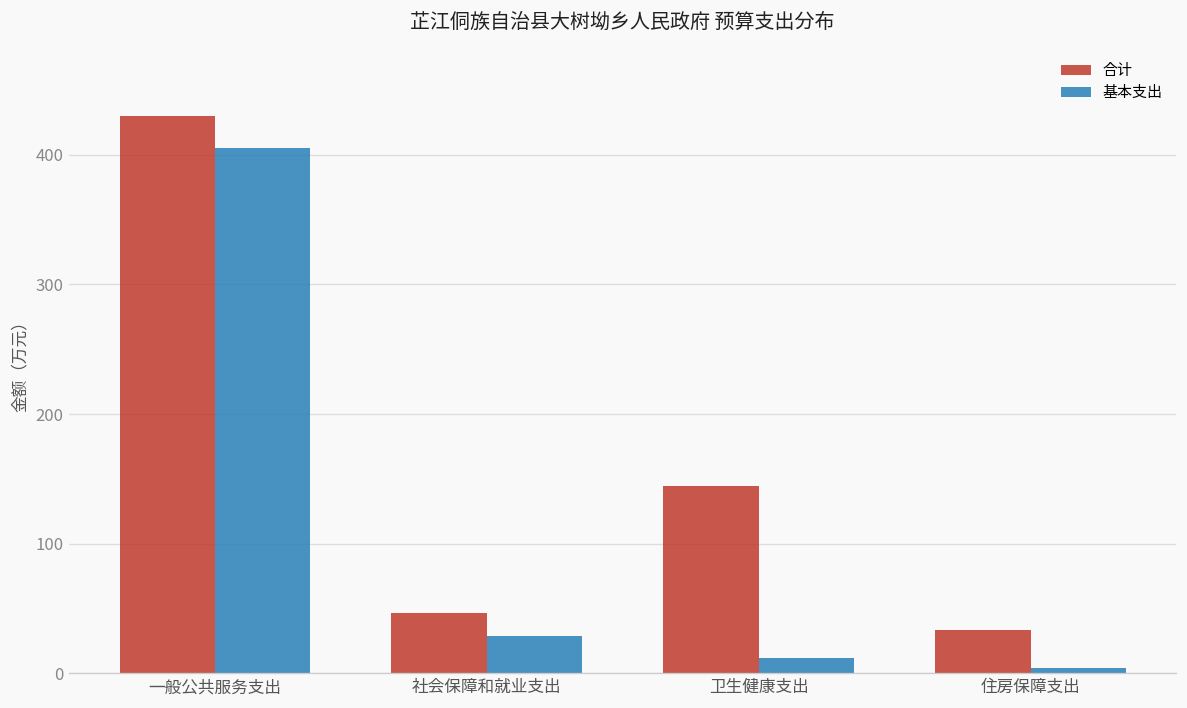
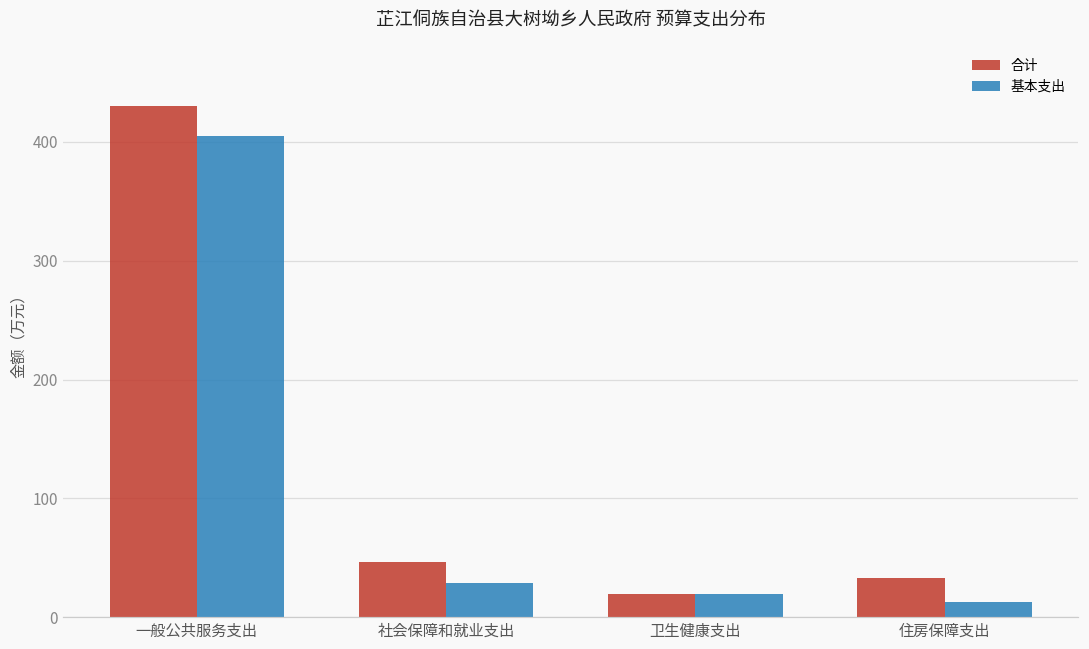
合计, 卫生健康支出: 145 -> 20
基本支出, 卫生健康支出: 12 -> 20
基本支出, 住房保障支出: 4 -> 13
